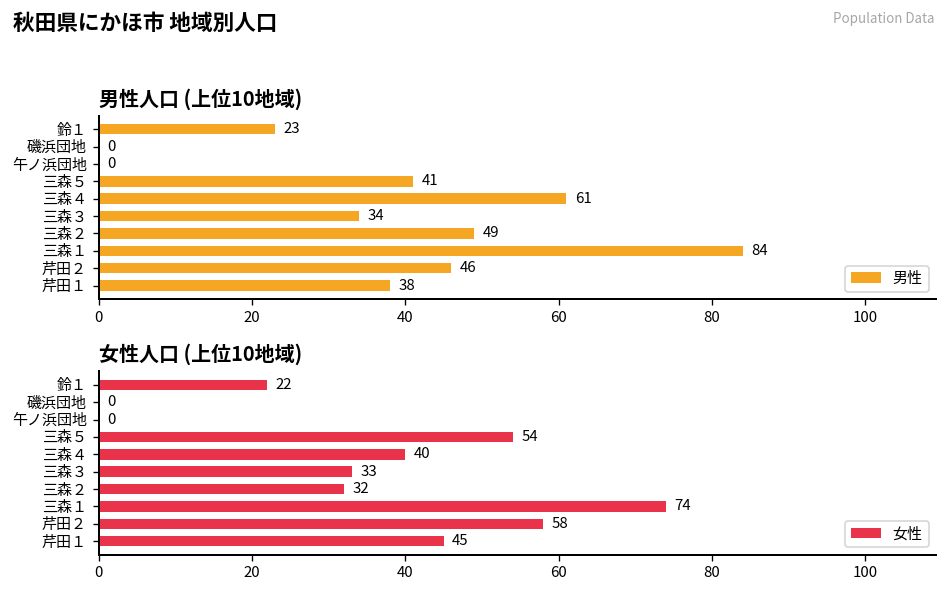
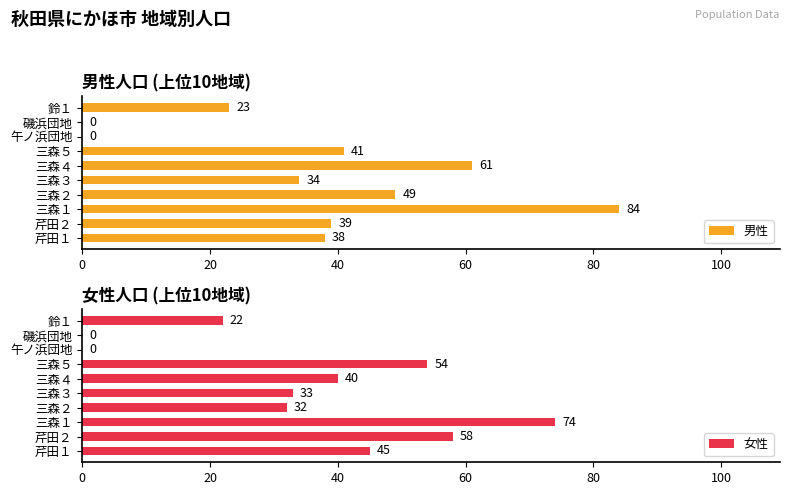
男性人口 (上位10地域), 芹田２: 46 -> 39
